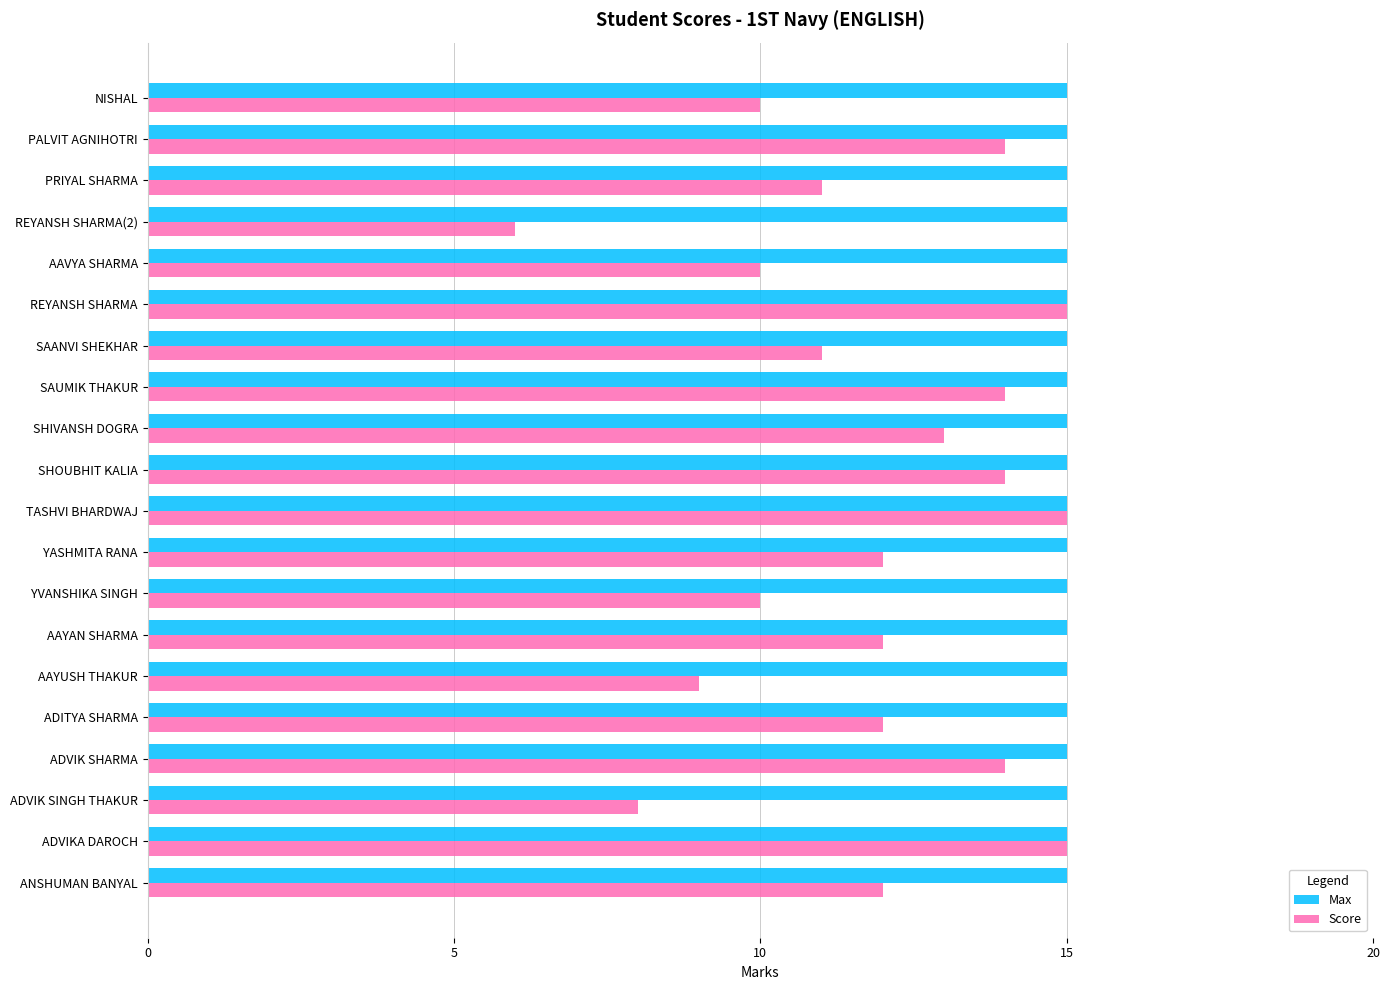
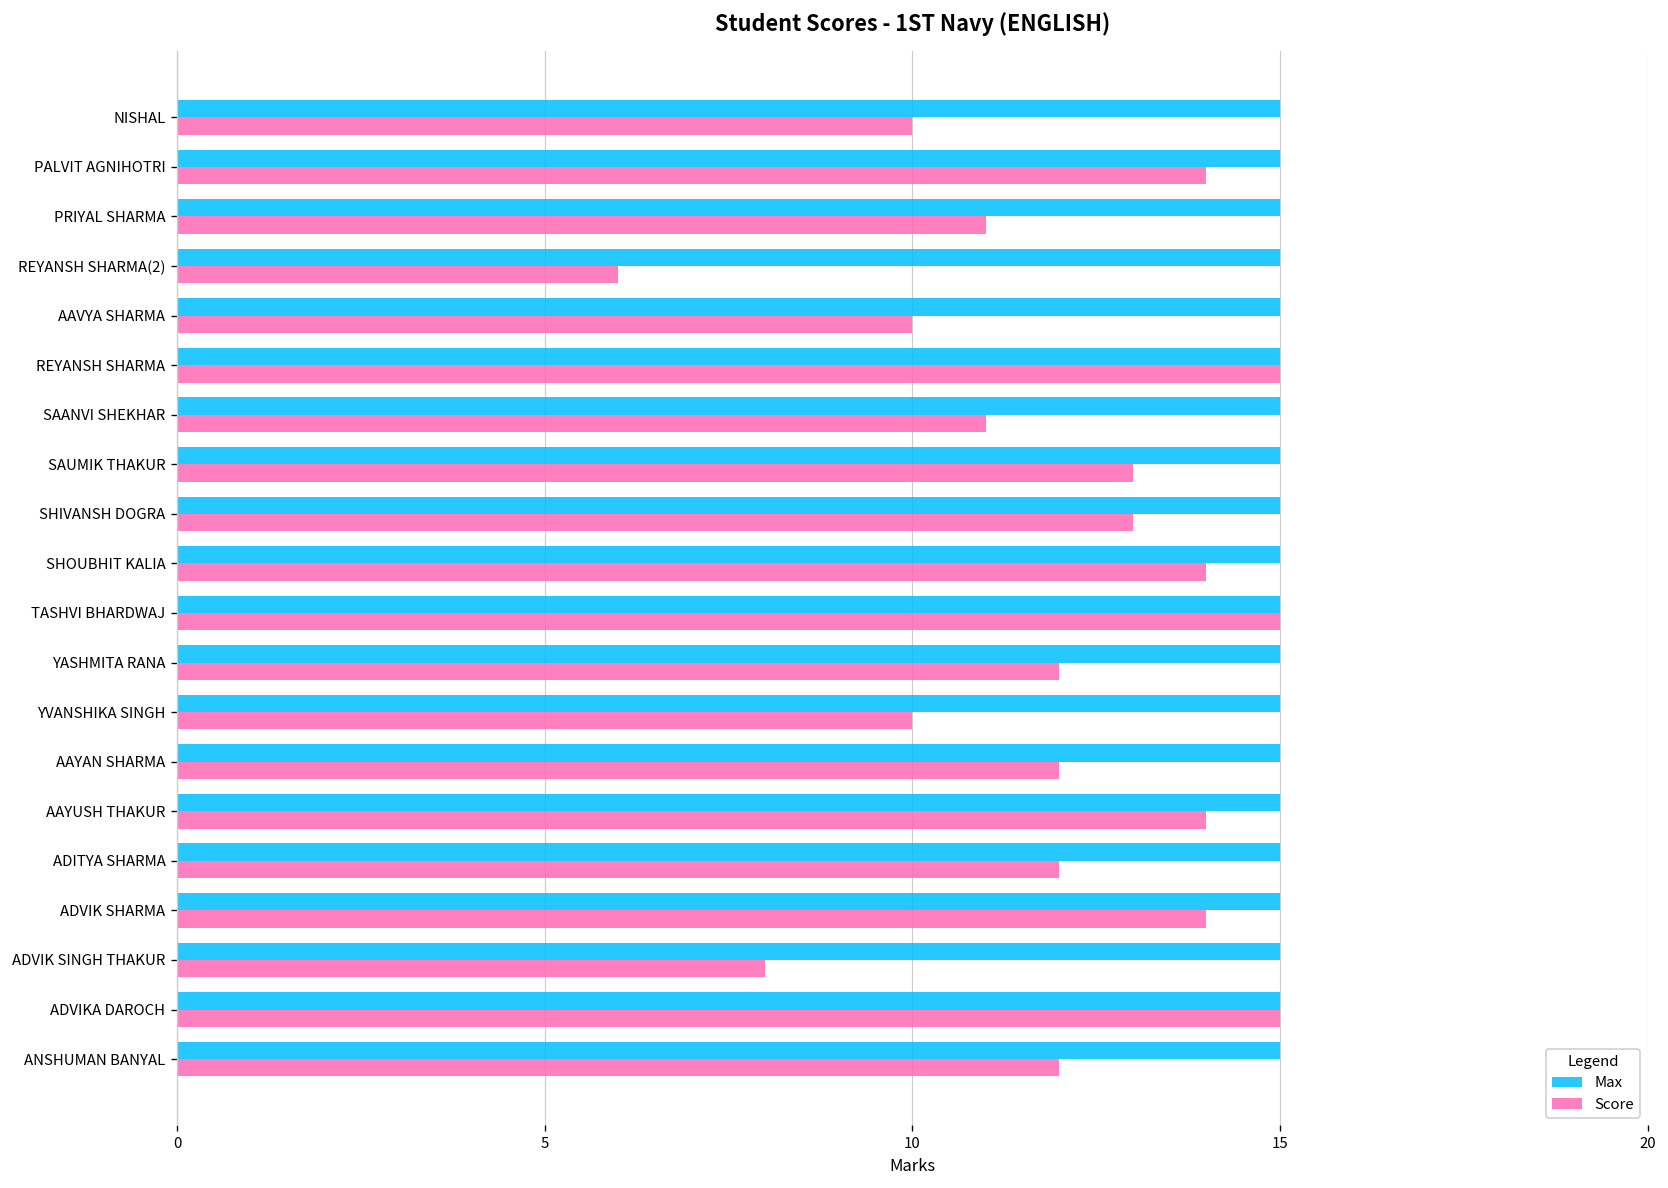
Score, SAUMIK THAKUR: 14 -> 13
Score, AAYUSH THAKUR: 9 -> 14
